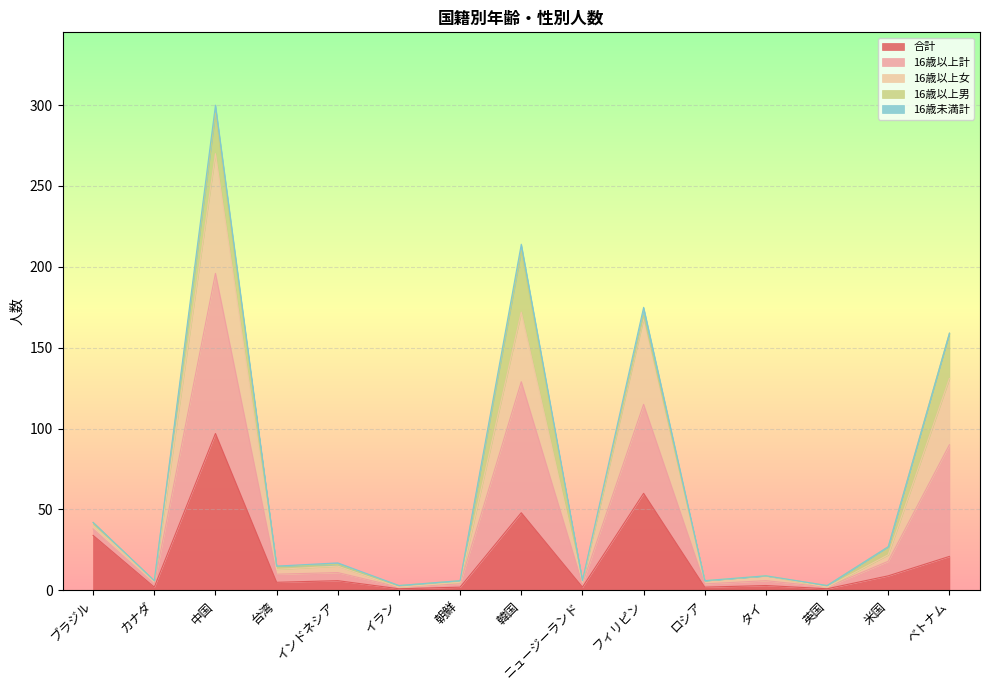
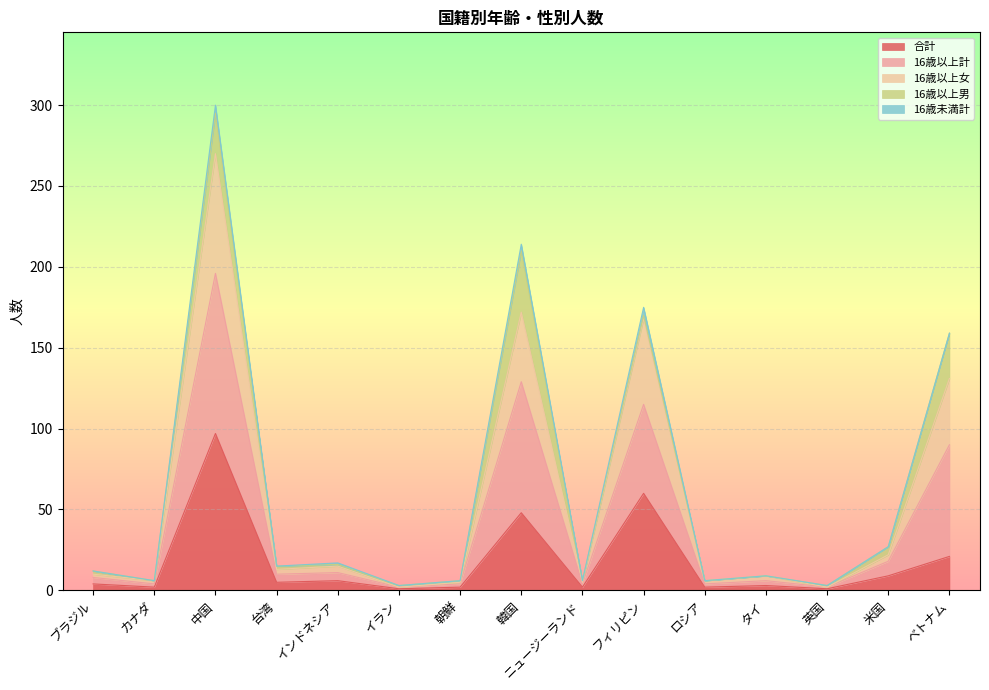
合計, ブラジル: 34 -> 4
